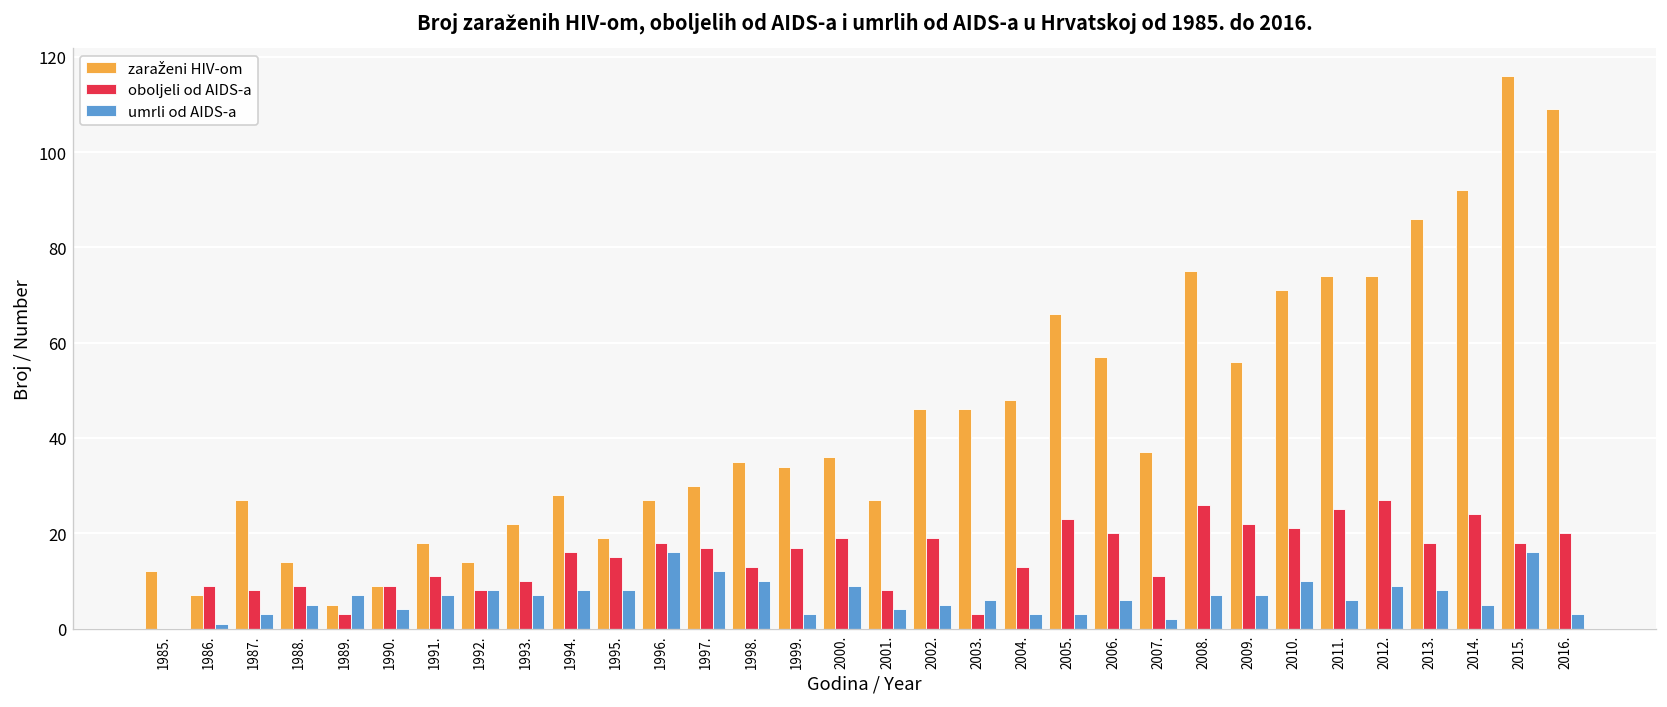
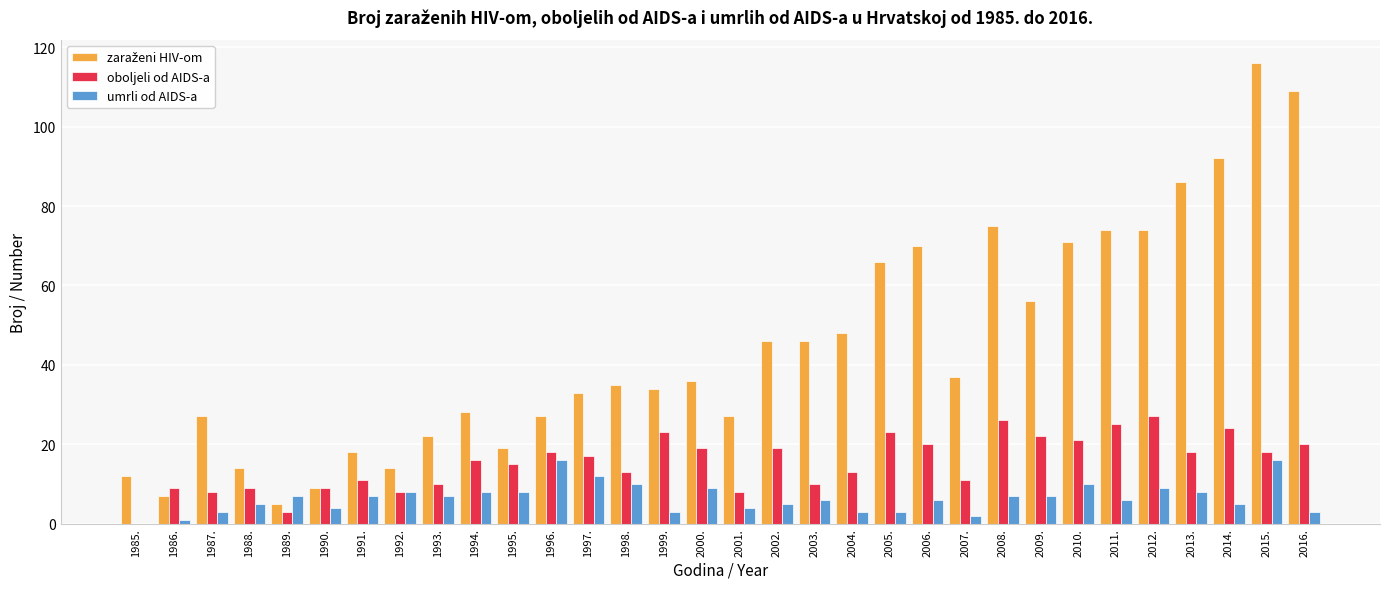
zaraženi HIV-om, 1997.: 30 -> 33
oboljeli od AIDS-a, 1999.: 17 -> 23
oboljeli od AIDS-a, 2003.: 3 -> 10
zaraženi HIV-om, 2006.: 57 -> 70
